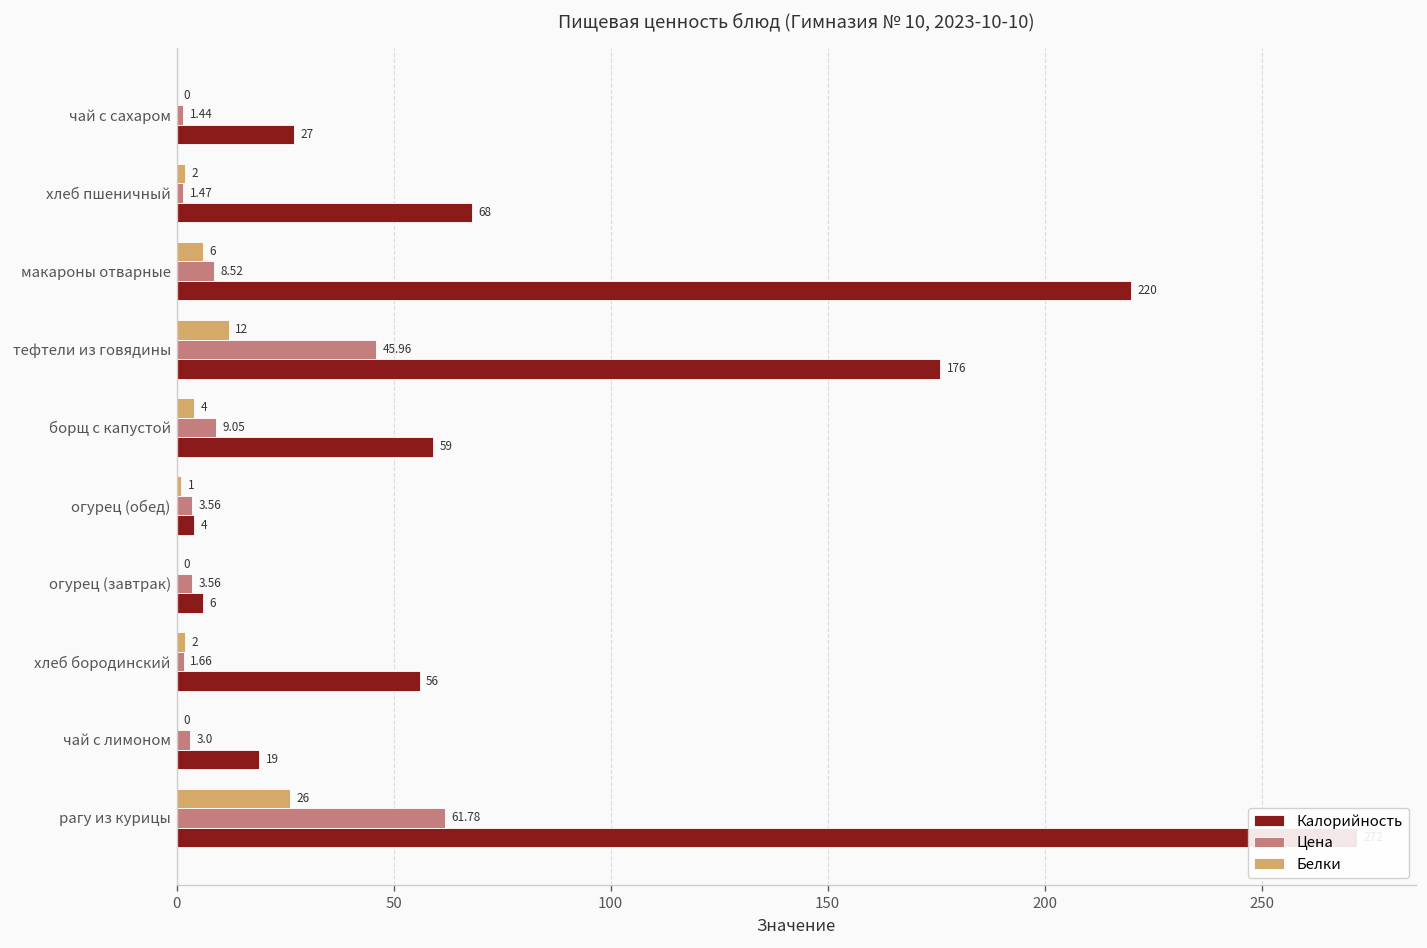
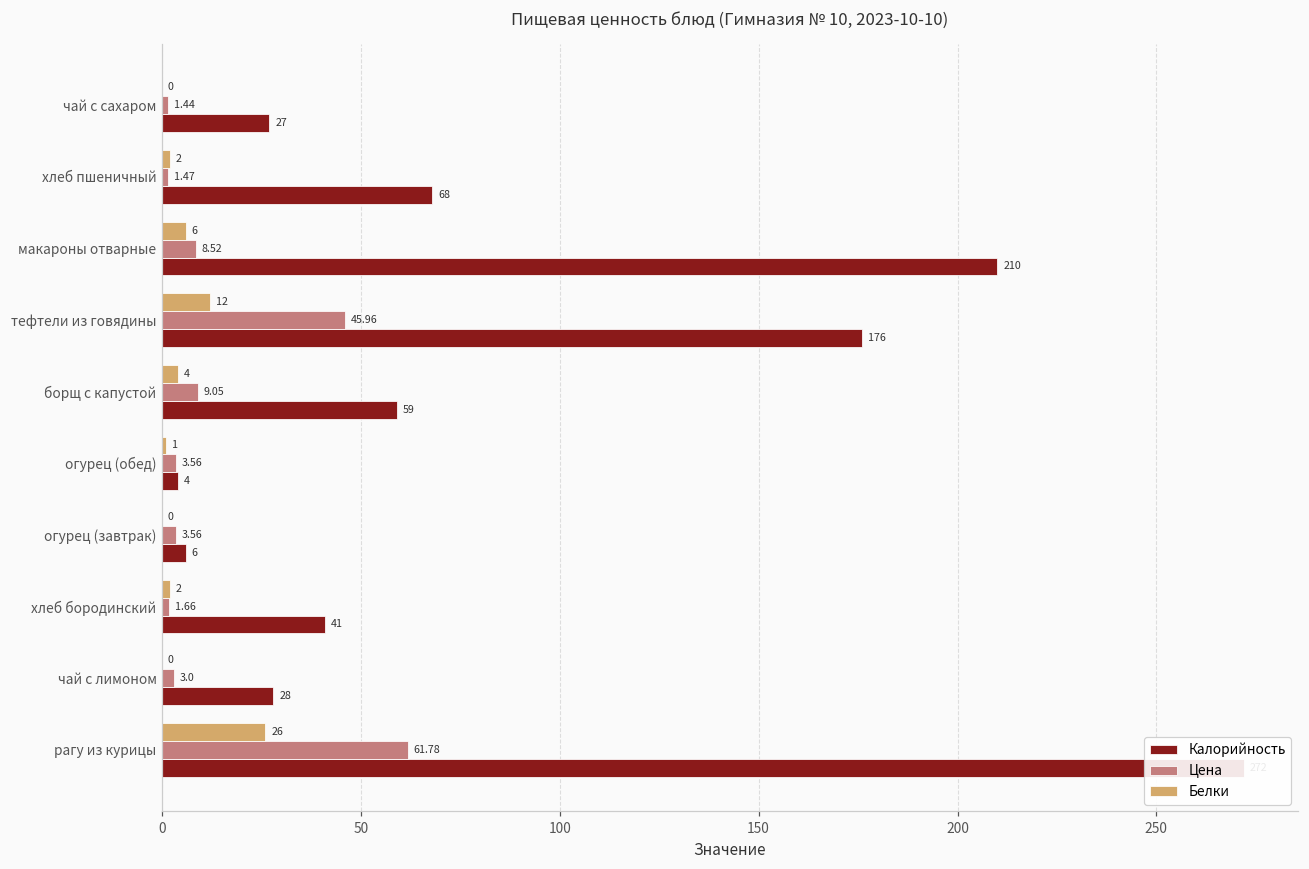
Калорийность, макароны отварные: 220 -> 210
Калорийность, хлеб бородинский: 56 -> 41
Калорийность, чай с лимоном: 19 -> 28
